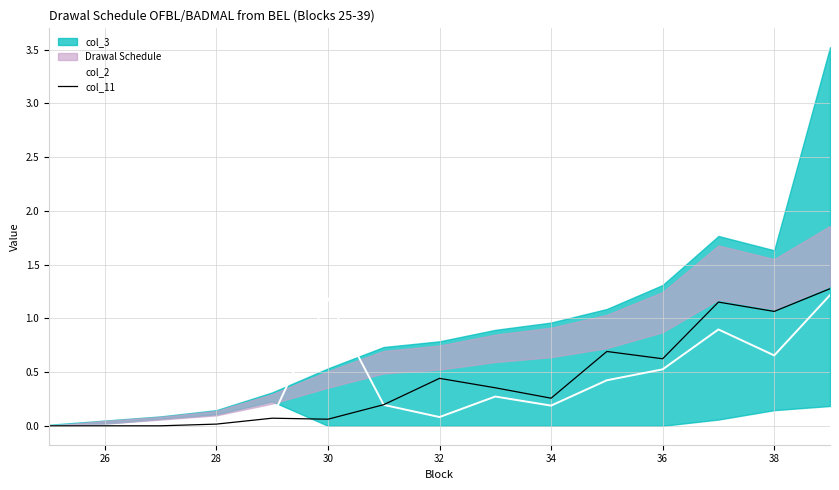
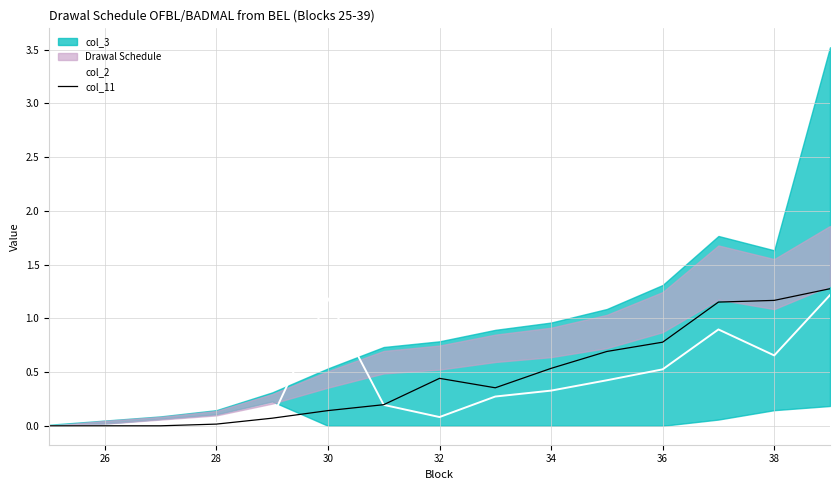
col_11, 30: 0.06 -> 0.14
col_2, 34: 0.19 -> 0.33
col_11, 34: 0.26 -> 0.53
col_11, 36: 0.62 -> 0.78
col_11, 38: 1.06 -> 1.17
